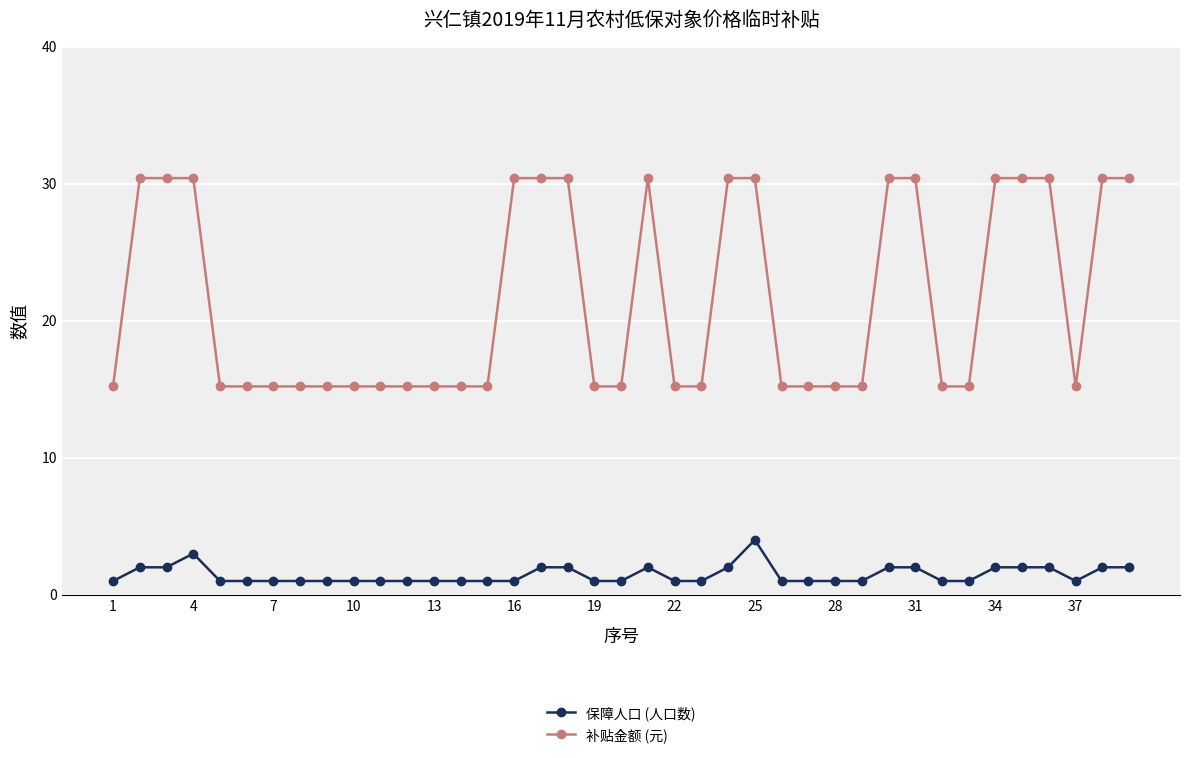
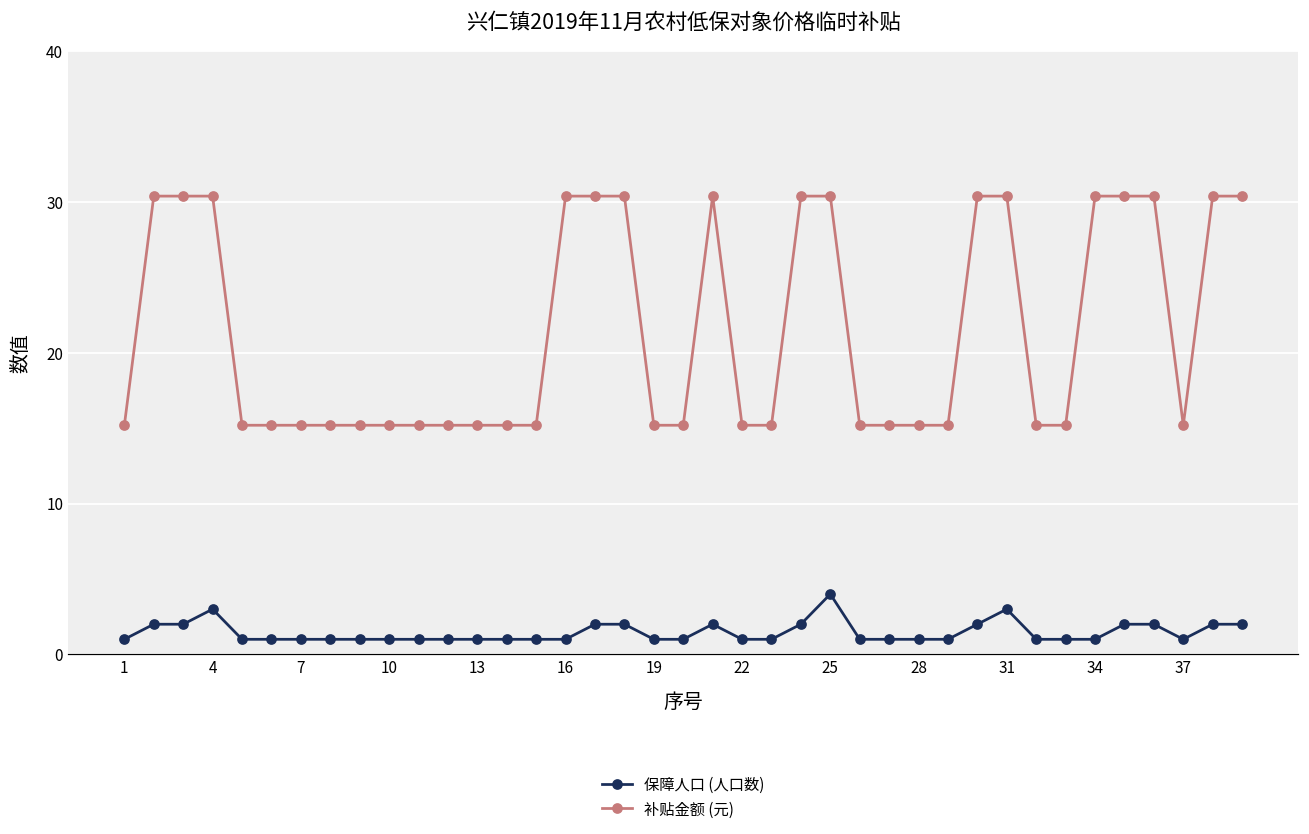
保障人口 (人口数), 31: 2 -> 3
保障人口 (人口数), 34: 2 -> 1
